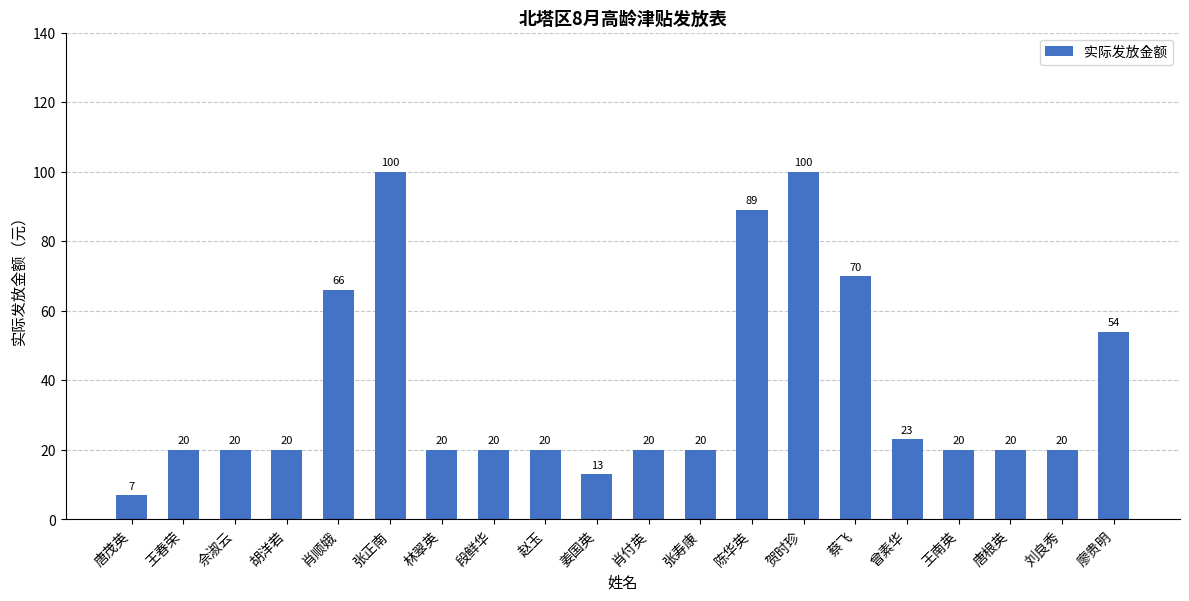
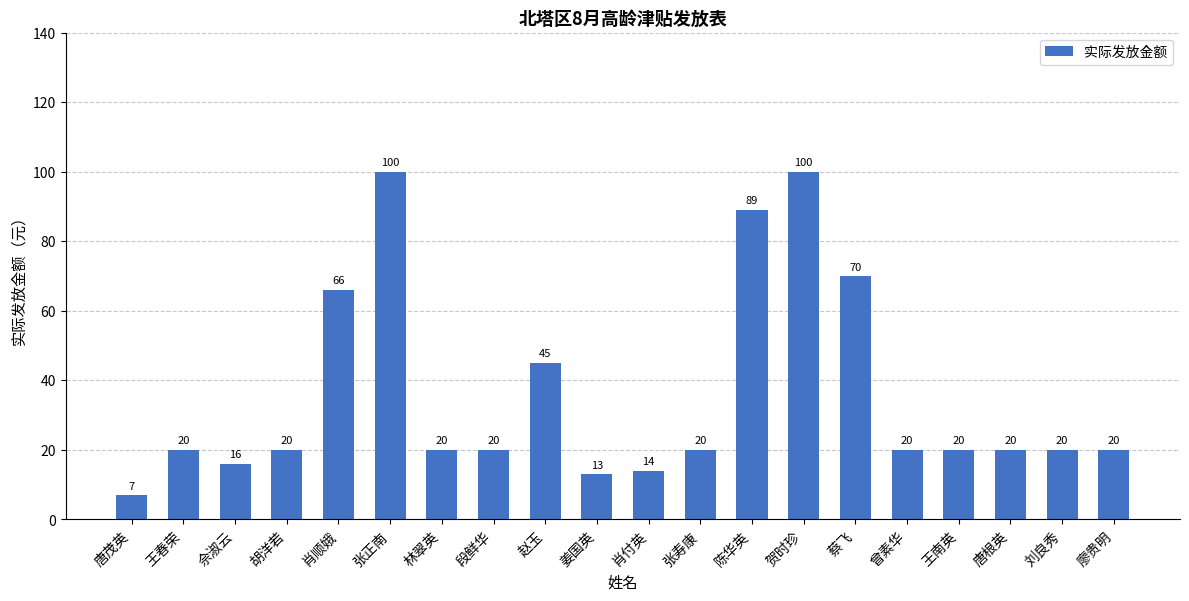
佘淑云: 20 -> 16
赵玉: 20 -> 45
肖付英: 20 -> 14
曾素华: 23 -> 20
廖贵明: 54 -> 20
